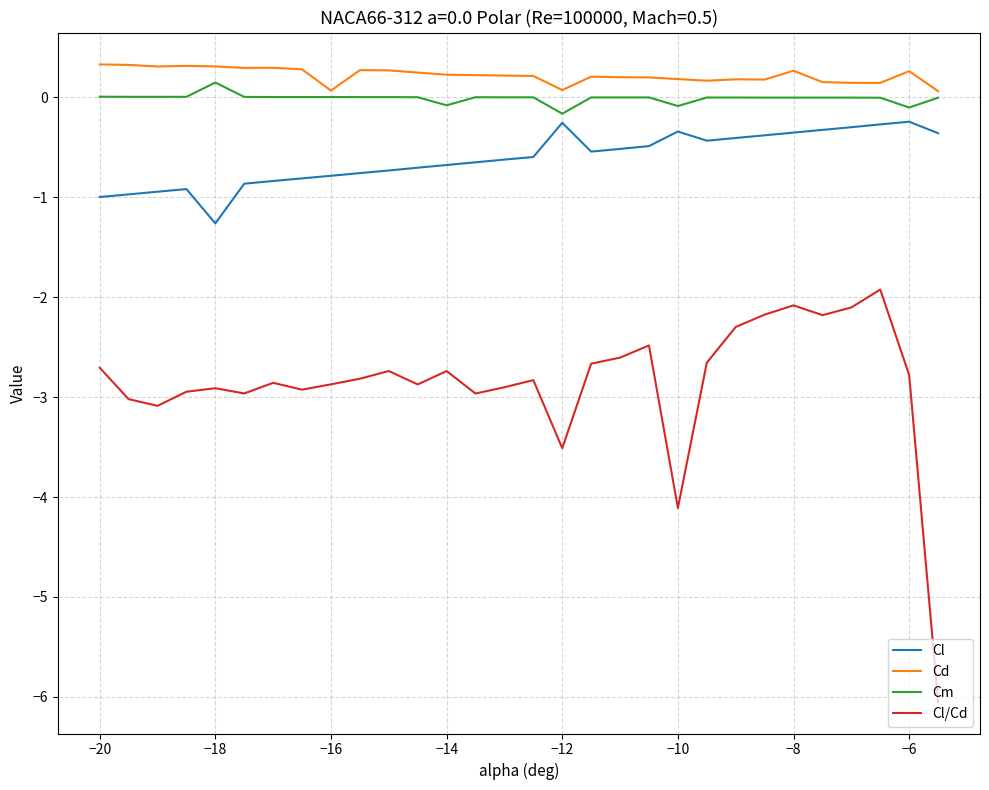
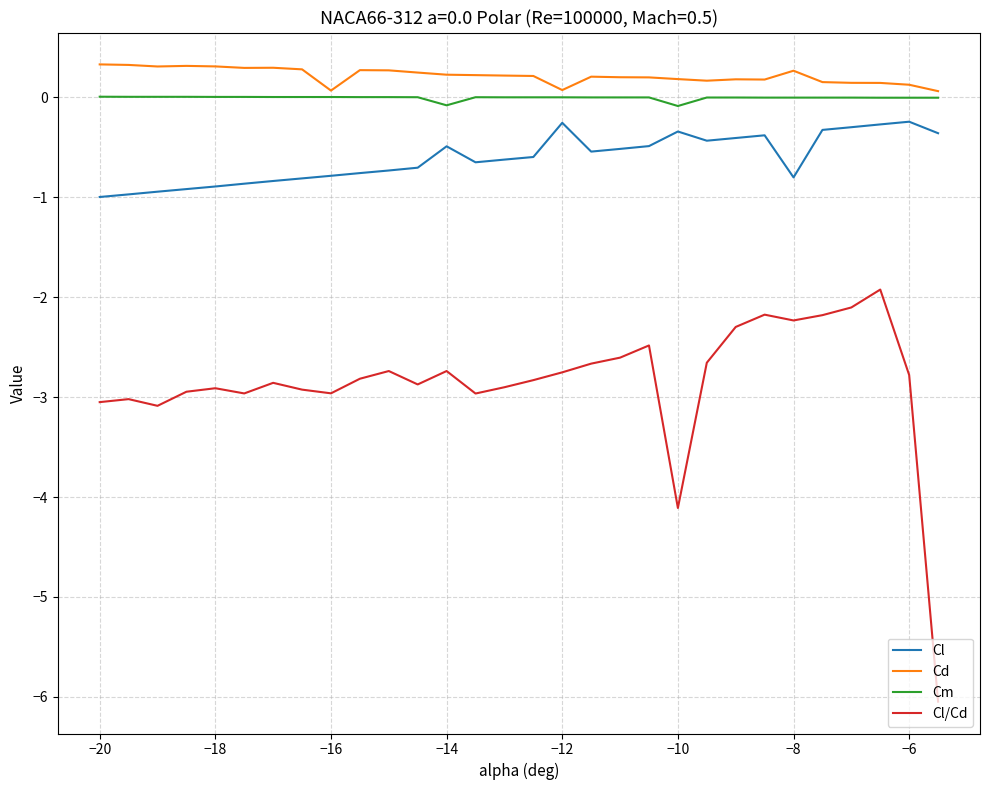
Cl/Cd, −20: -2.7 -> -3.1
Cl, −18: -1.3 -> -0.9
Cm, −18: 0.1 -> 0.0
Cl/Cd, −16: -2.9 -> -3.0
Cl, −14: -0.7 -> -0.5
Cm, −12: -0.2 -> 0.0
Cl/Cd, −12: -3.5 -> -2.8
Cl, −8: -0.4 -> -0.8
Cl/Cd, −8: -2.1 -> -2.2
Cd, −6: 0.3 -> 0.1
Cm, −6: -0.1 -> 0.0
